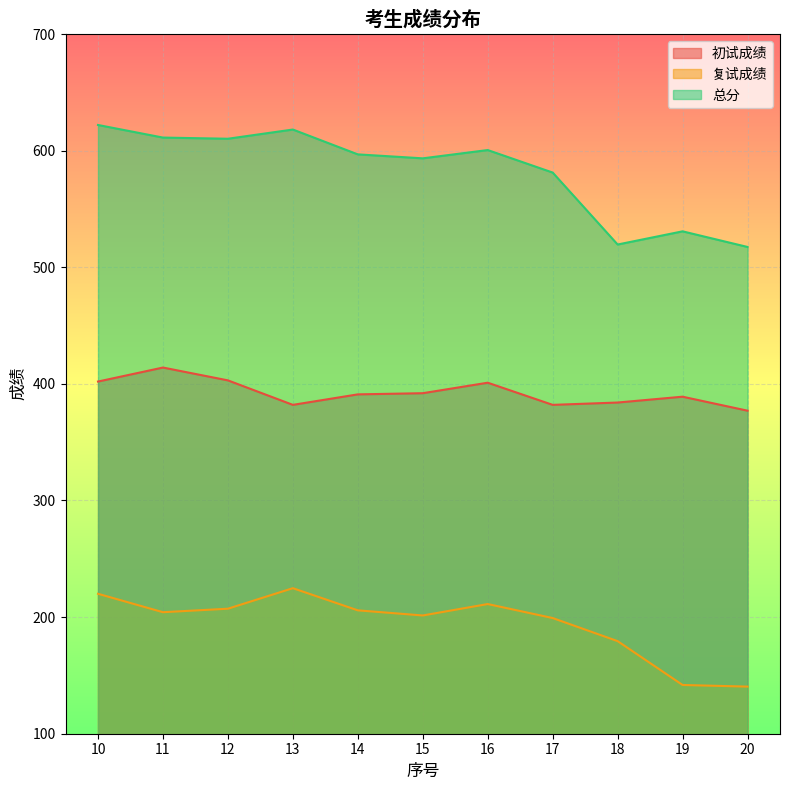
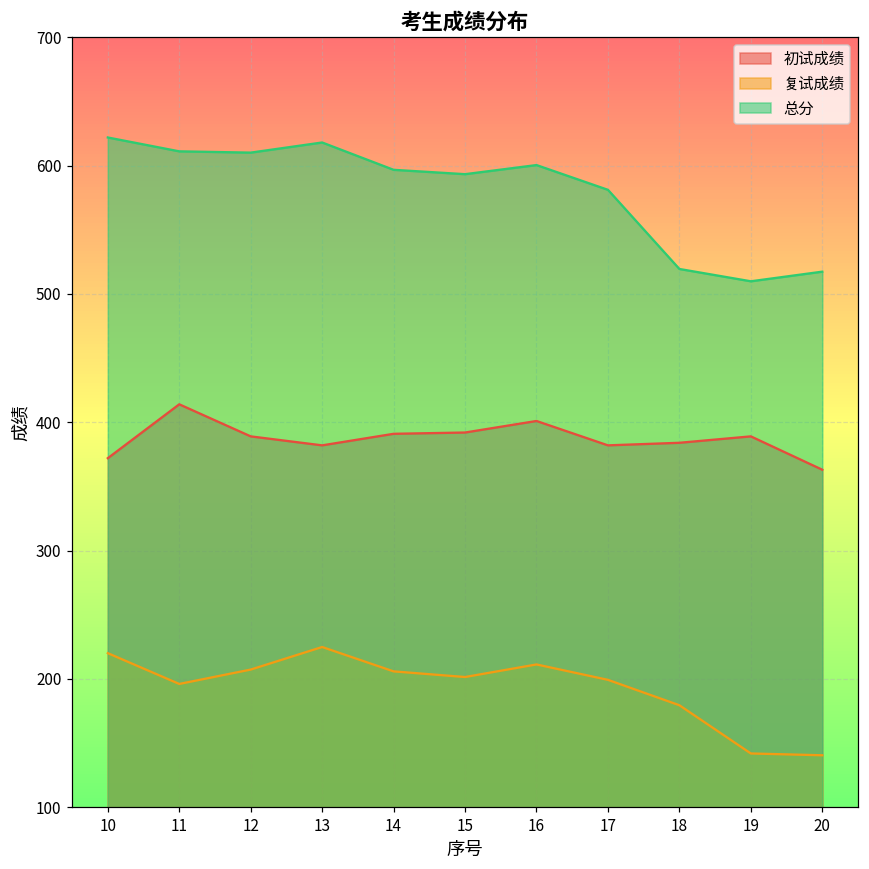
初试成绩, 10: 402 -> 372
复试成绩, 11: 204 -> 196
初试成绩, 12: 403 -> 389
总分, 19: 531 -> 510
初试成绩, 20: 377 -> 363
